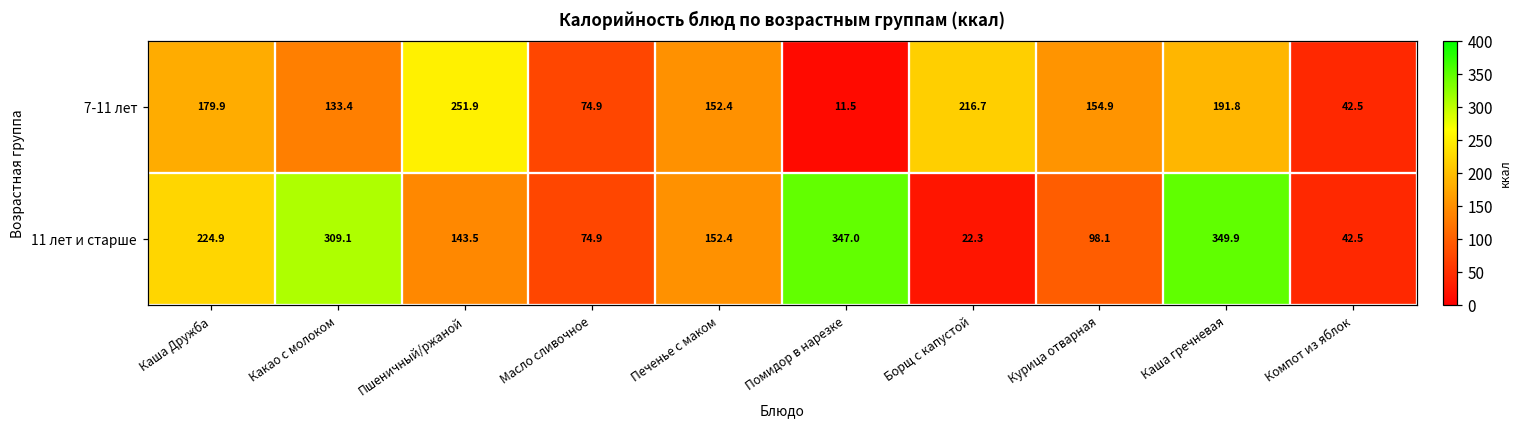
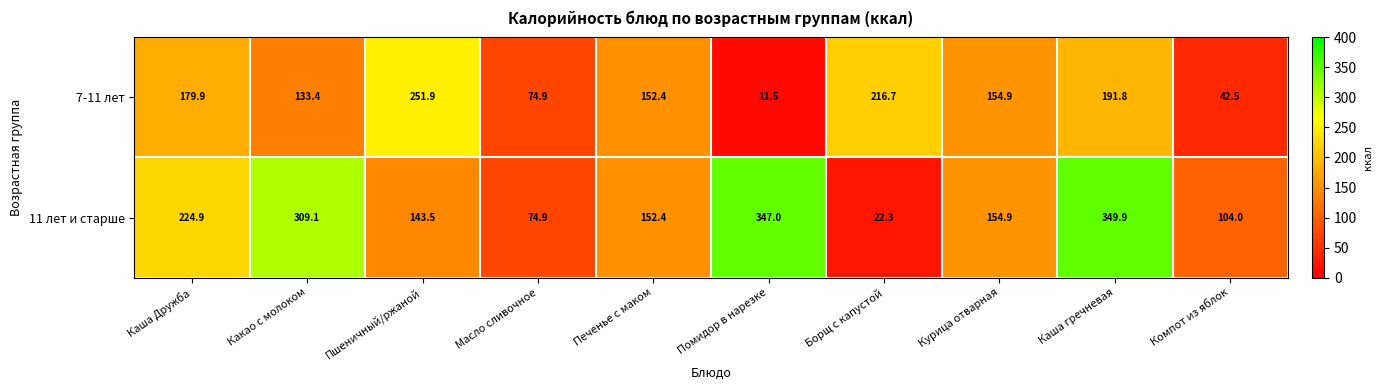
11 лет и старше, Курица отварная: 98.1 -> 154.9
11 лет и старше, Компот из яблок: 42.5 -> 104.0
